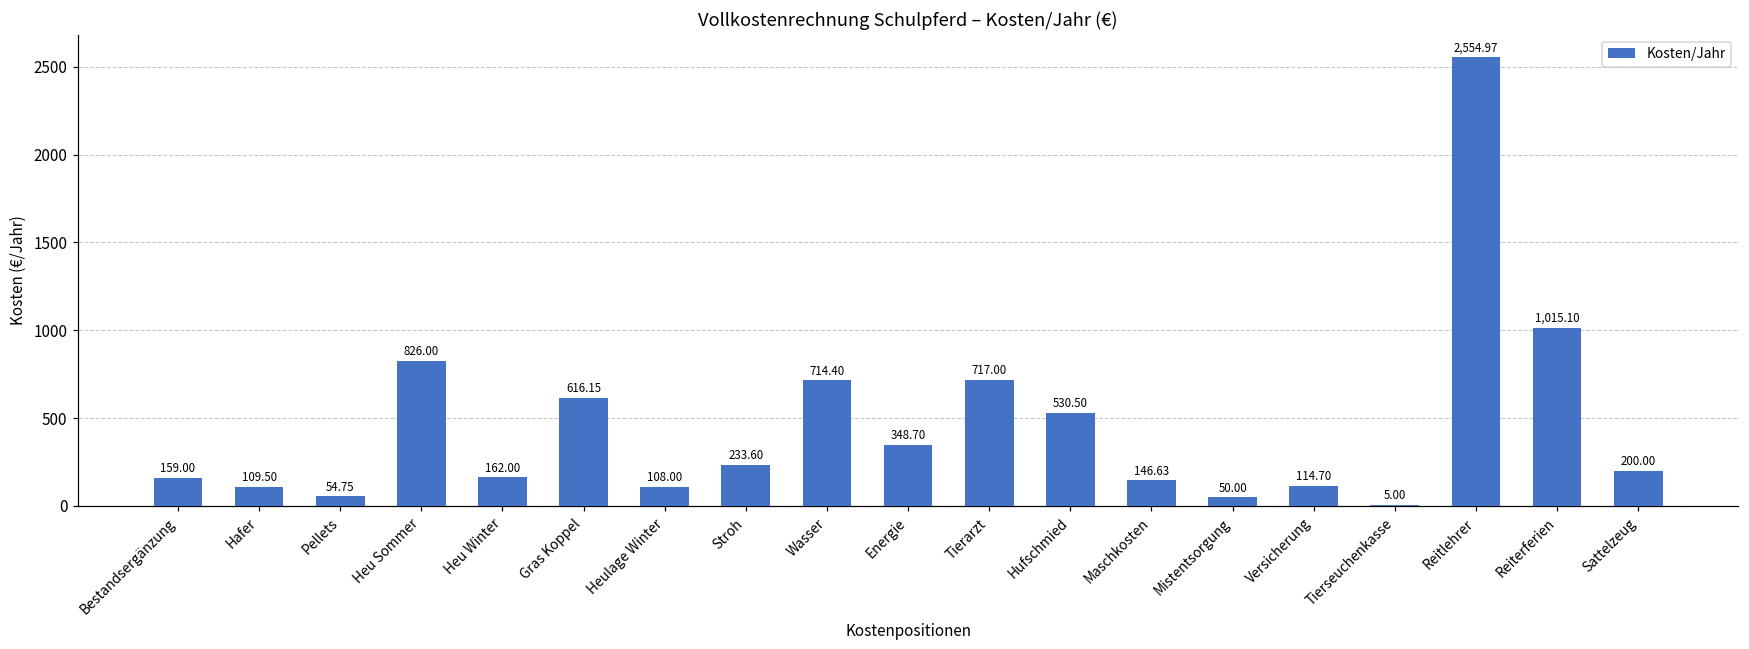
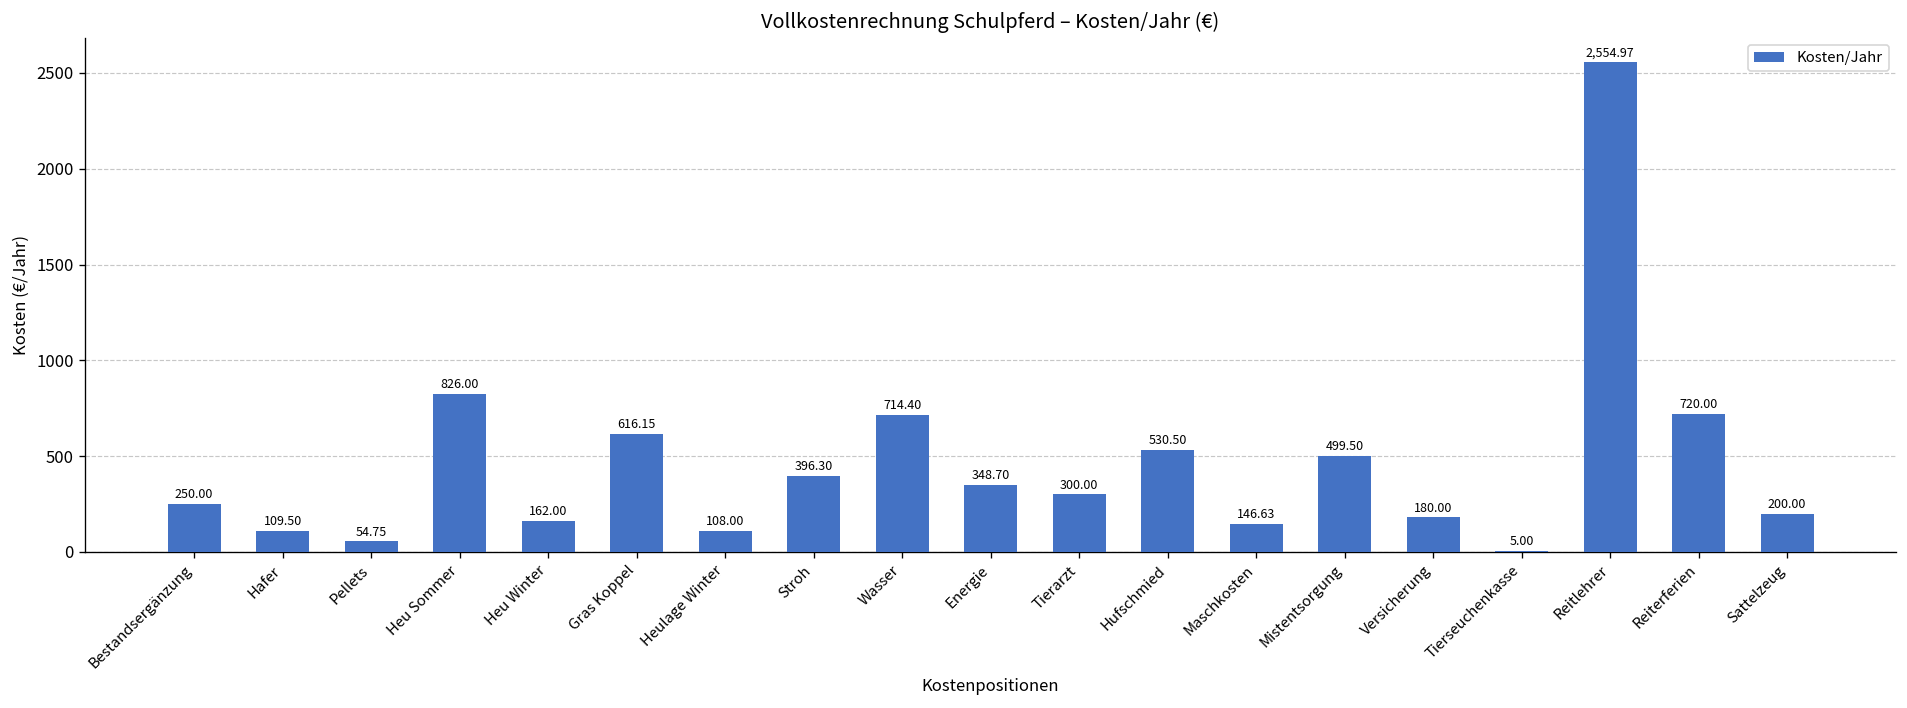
Bestandsergänzung: 159.00 -> 250.00
Stroh: 233.60 -> 396.30
Tierarzt: 717.00 -> 300.00
Mistentsorgung: 50.00 -> 499.50
Versicherung: 114.70 -> 180.00
Reiterferien: 1,015.10 -> 720.00
